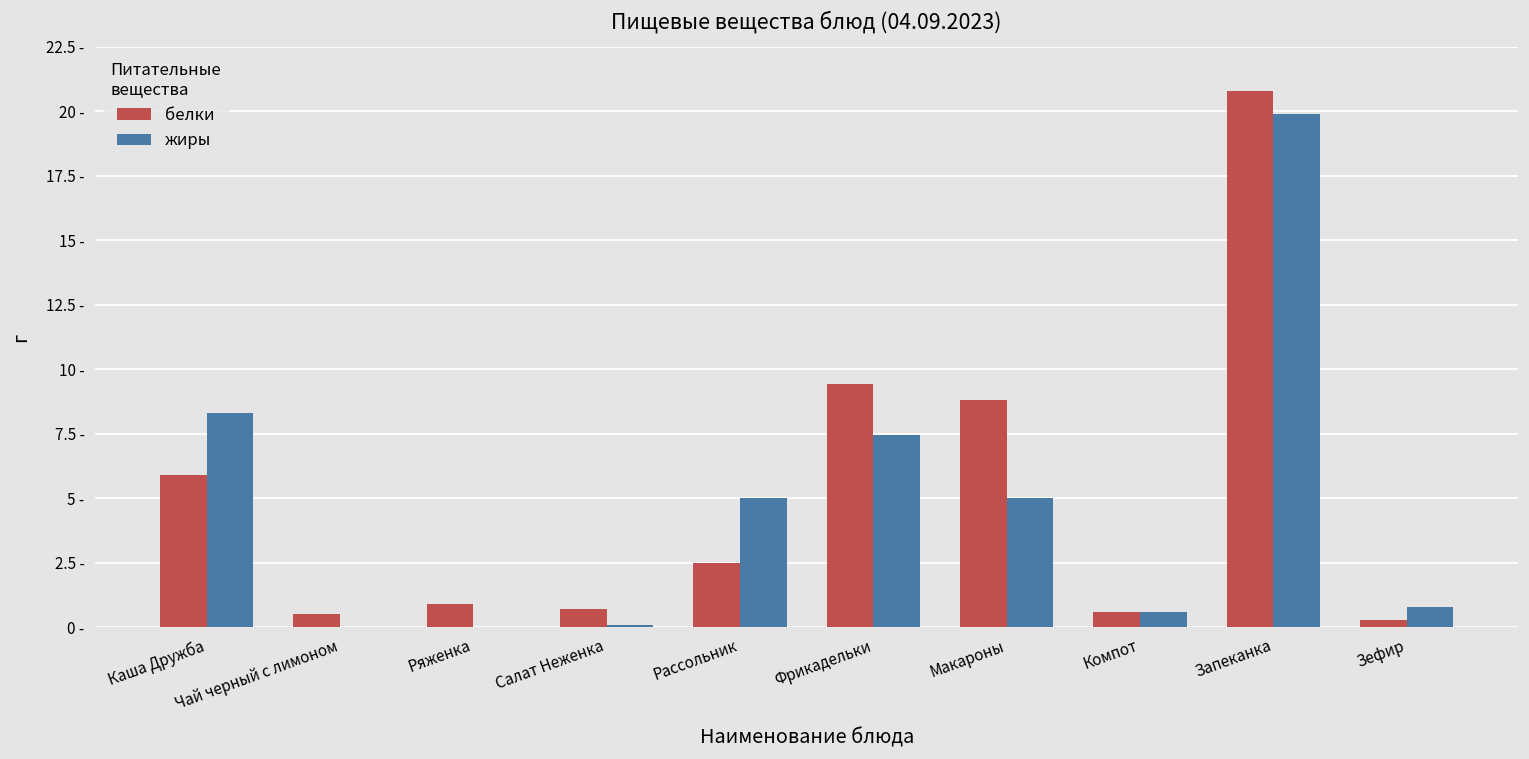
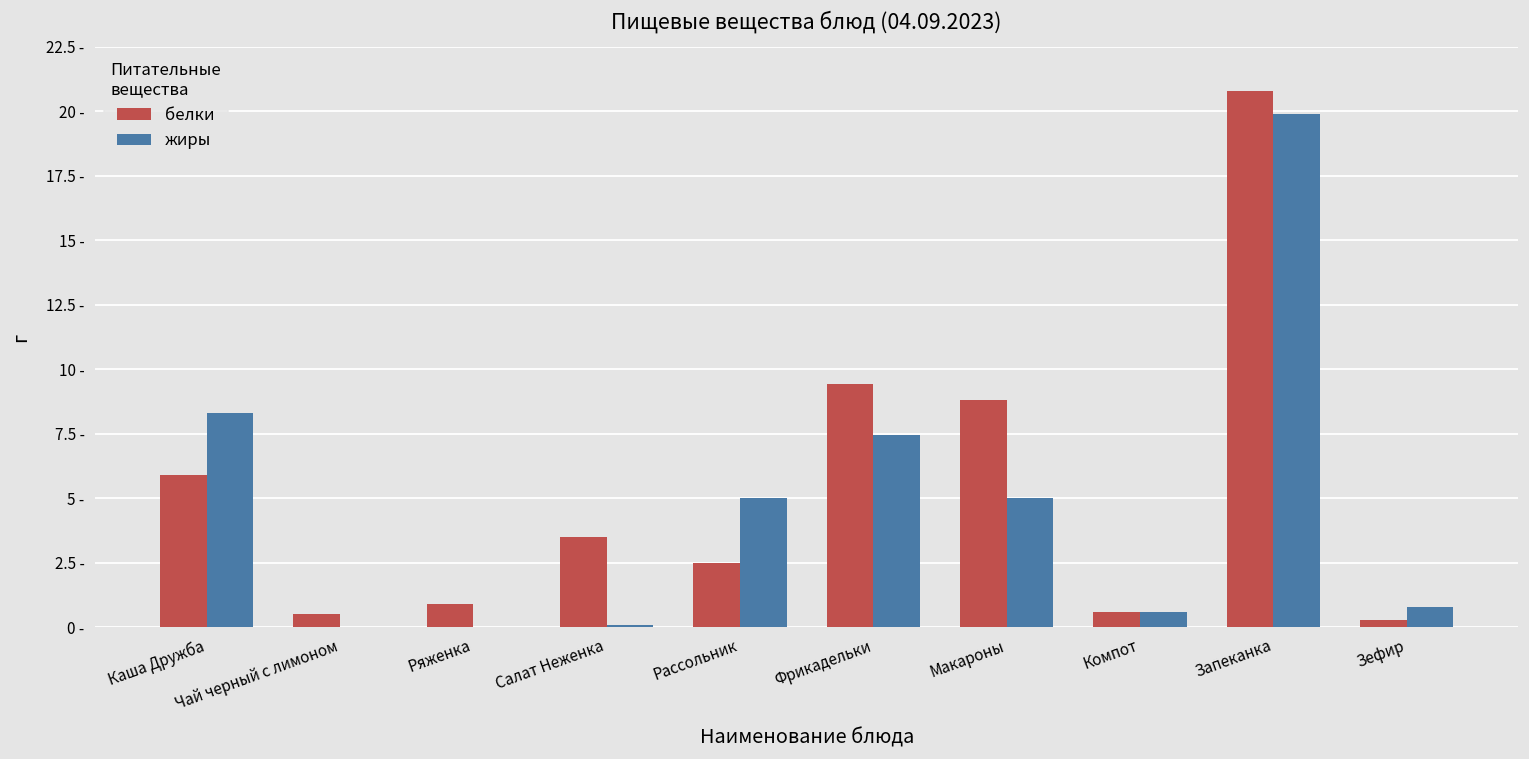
белки, Салат Неженка: 0.7 - -> 3.5 -
